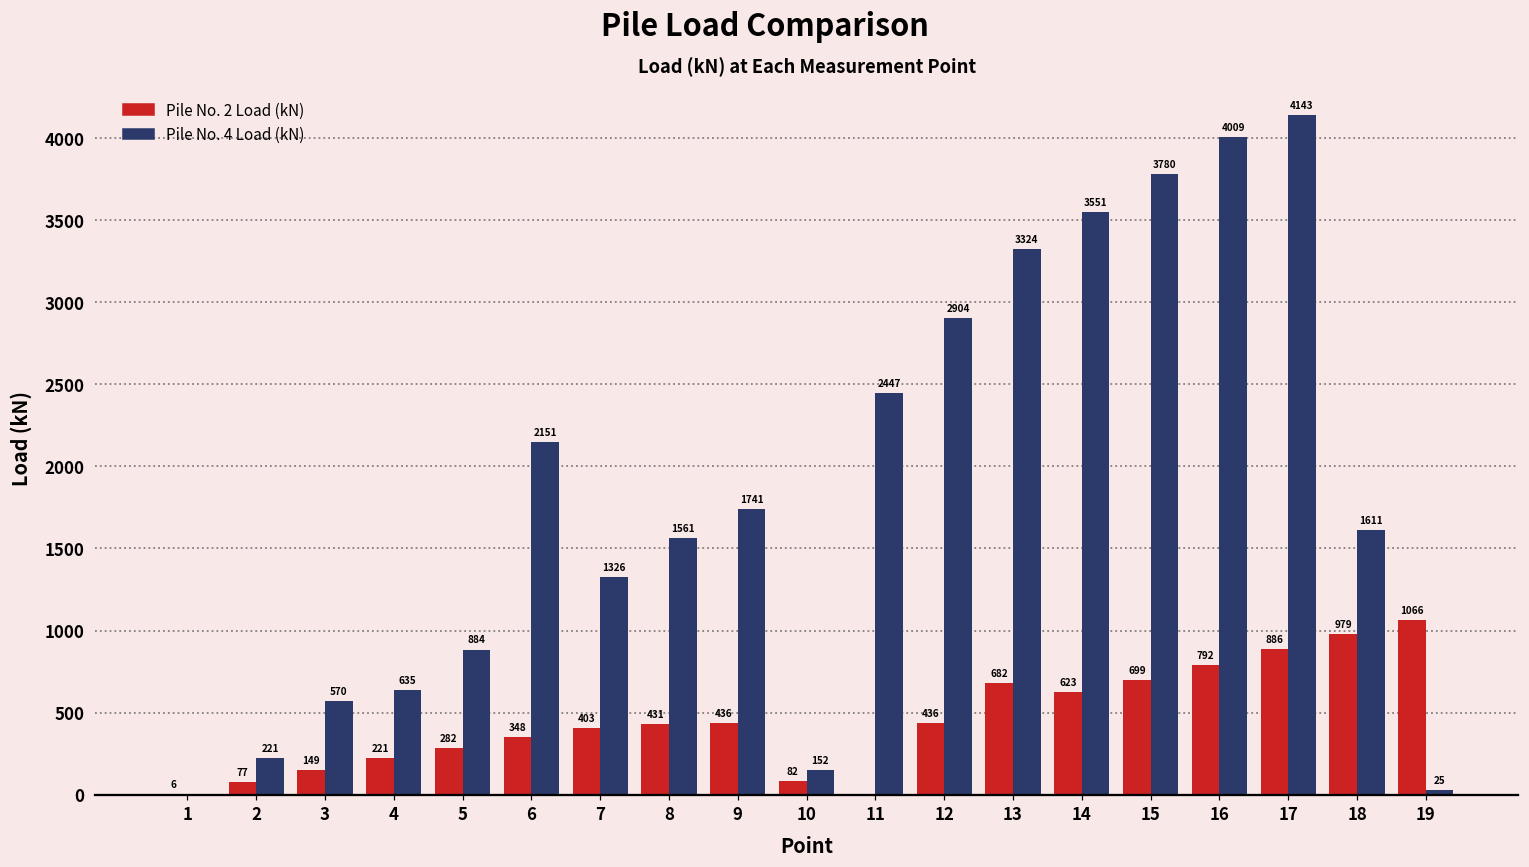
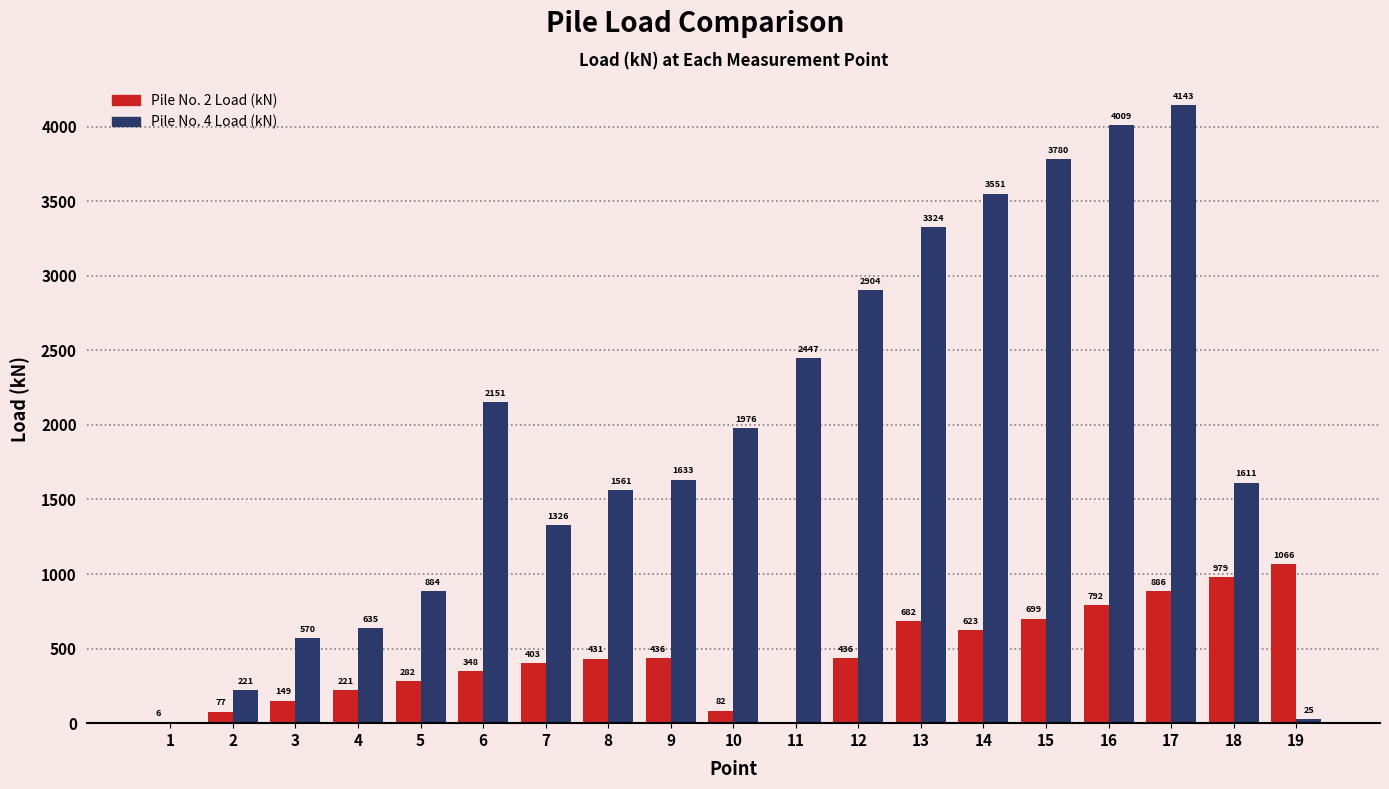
Pile No. 4 Load (kN), 9: 1741 -> 1633
Pile No. 4 Load (kN), 10: 152 -> 1976
